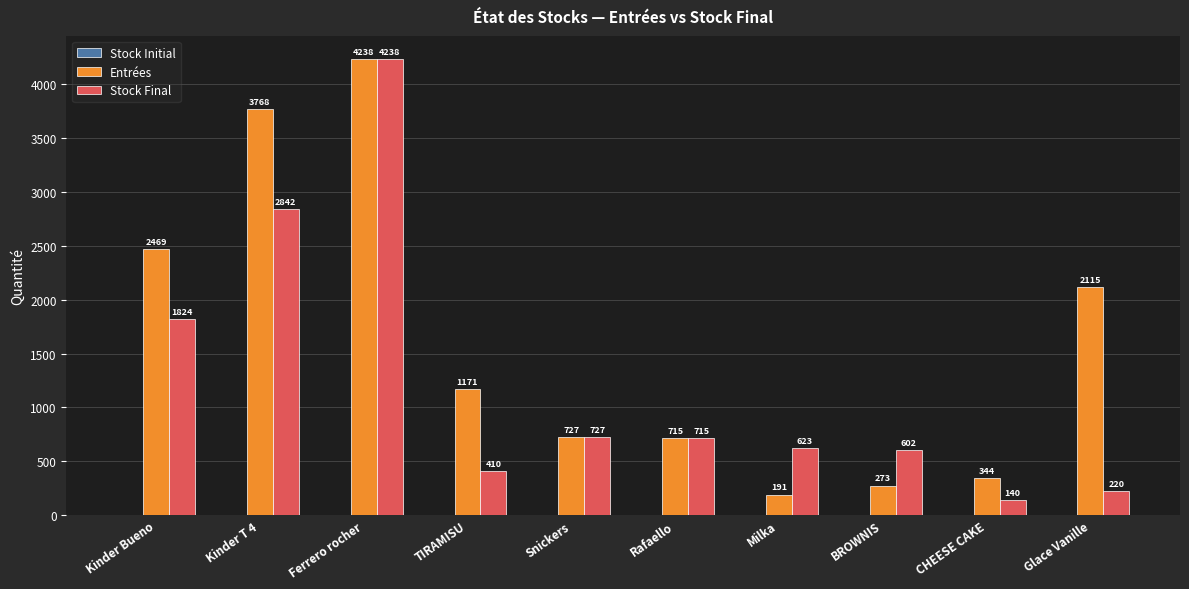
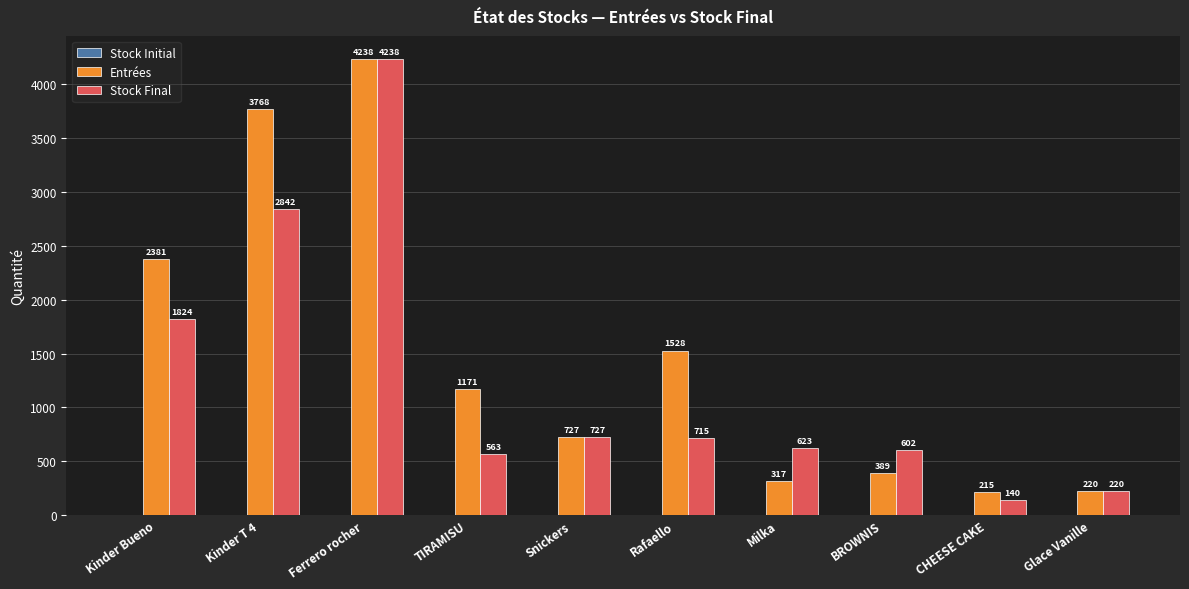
Entrées, Kinder Bueno: 2469 -> 2381
Stock Final, TIRAMISU: 410 -> 563
Entrées, Rafaello: 715 -> 1528
Entrées, Milka: 191 -> 317
Entrées, BROWNIS: 273 -> 389
Entrées, CHEESE CAKE: 344 -> 215
Entrées, Glace Vanille: 2115 -> 220
